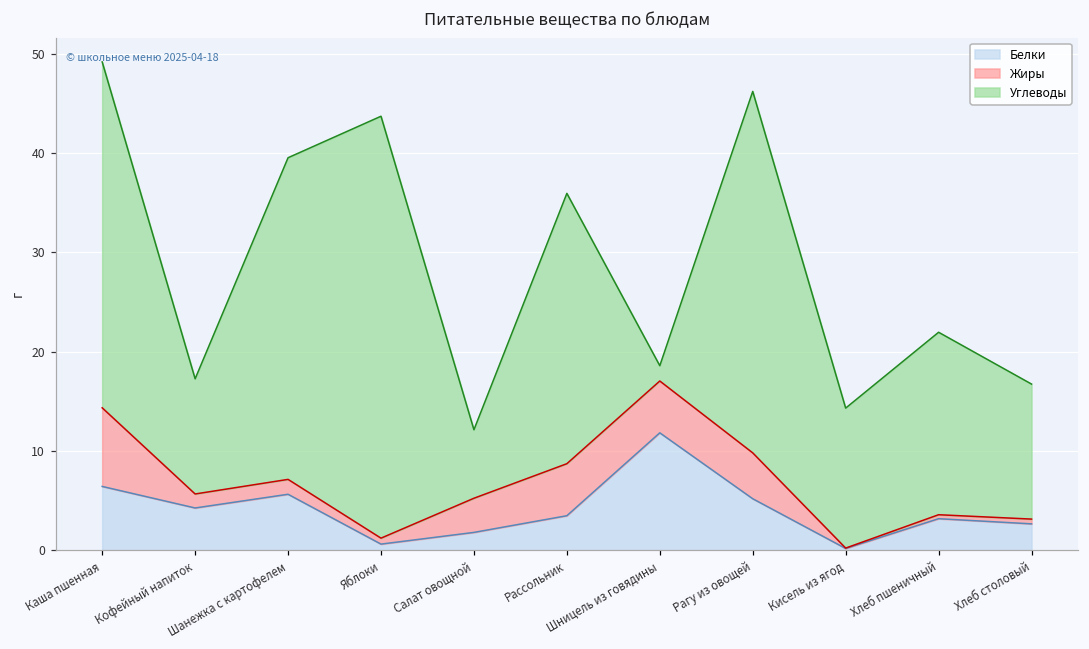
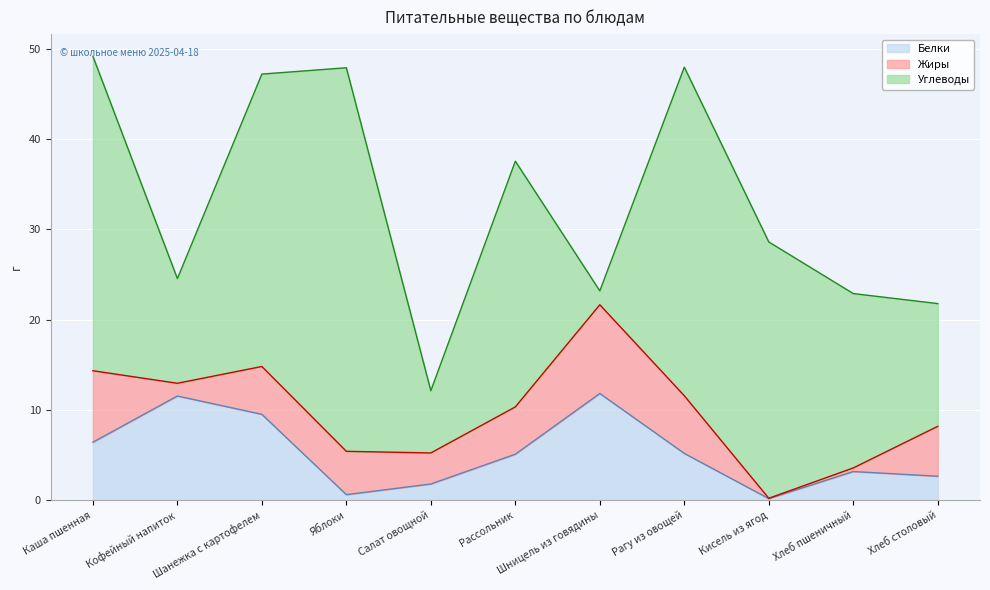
Белки, Кофейный напиток: 4 -> 12
Белки, Шанежка с картофелем: 6 -> 10
Жиры, Шанежка с картофелем: 2 -> 5
Жиры, Яблоки: 1 -> 5
Белки, Рассольник: 3 -> 5
Жиры, Шницель из говядины: 5 -> 10
Жиры, Рагу из овощей: 5 -> 6
Углеводы, Кисель из ягод: 14 -> 28
Углеводы, Хлеб пшеничный: 18 -> 19
Жиры, Хлеб столовый: 0 -> 6
